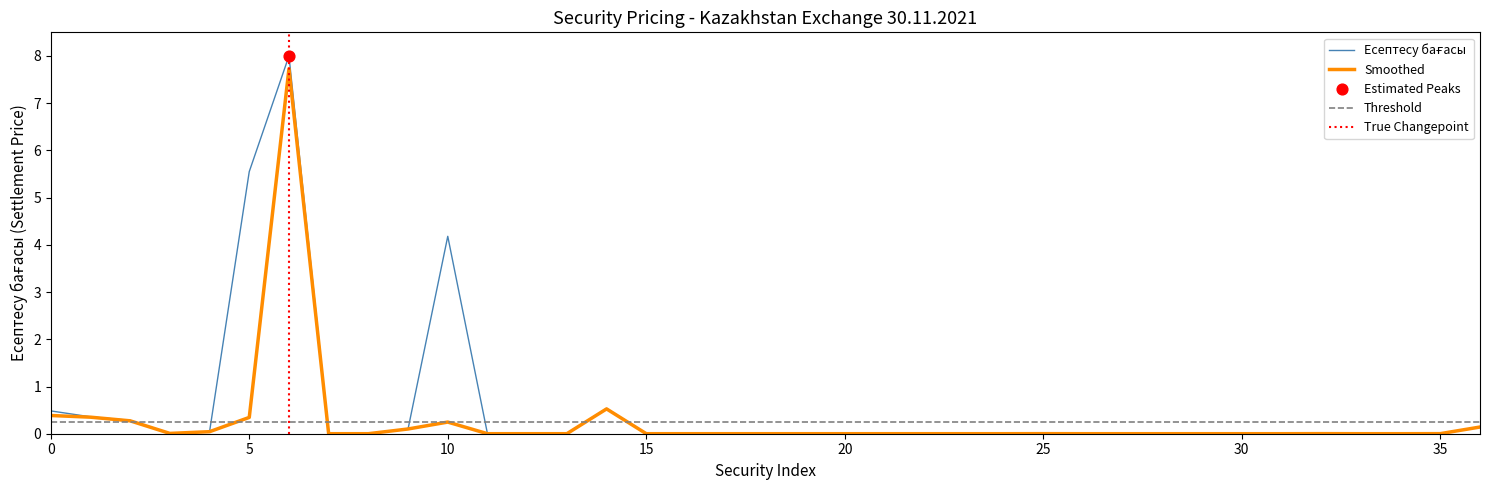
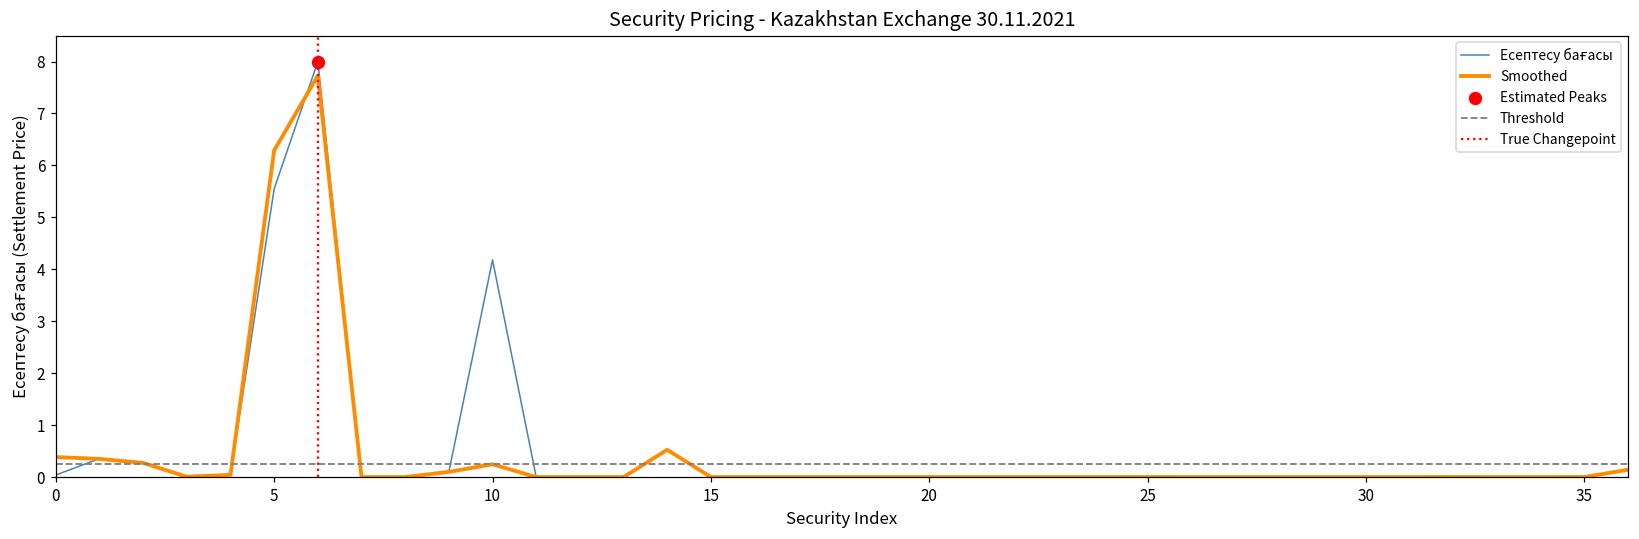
Есептесу бағасы, 0: 0.5 -> 0.0
Smoothed, 5: 0.3 -> 6.3
